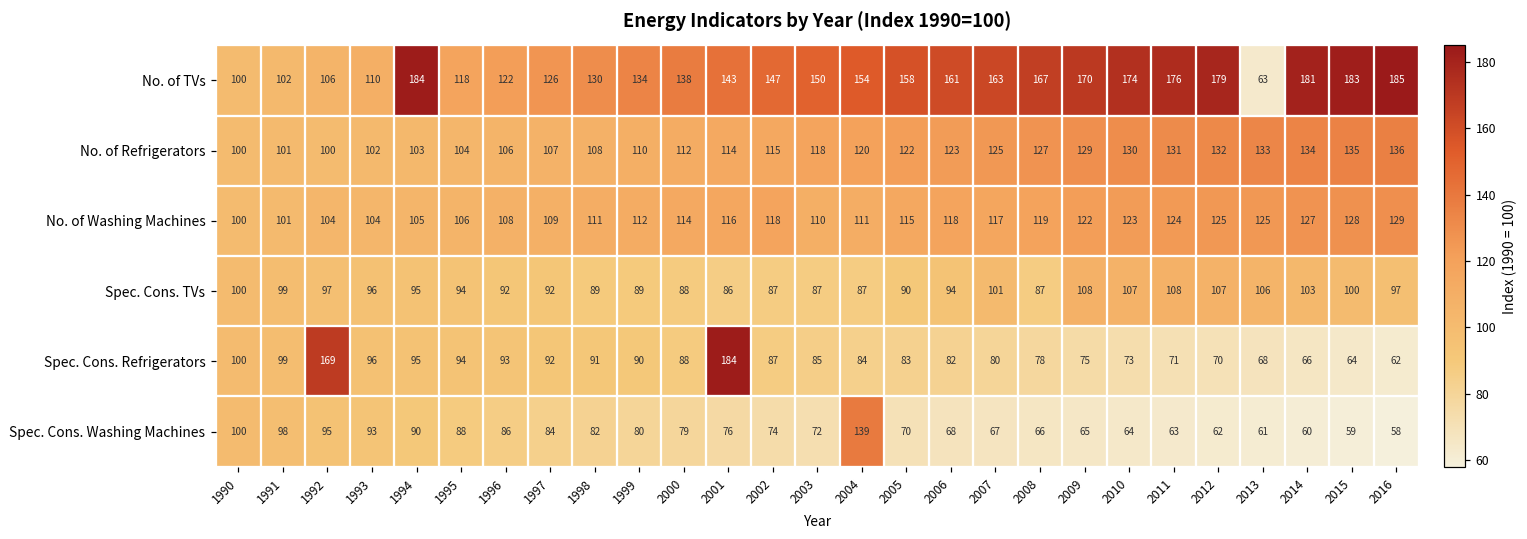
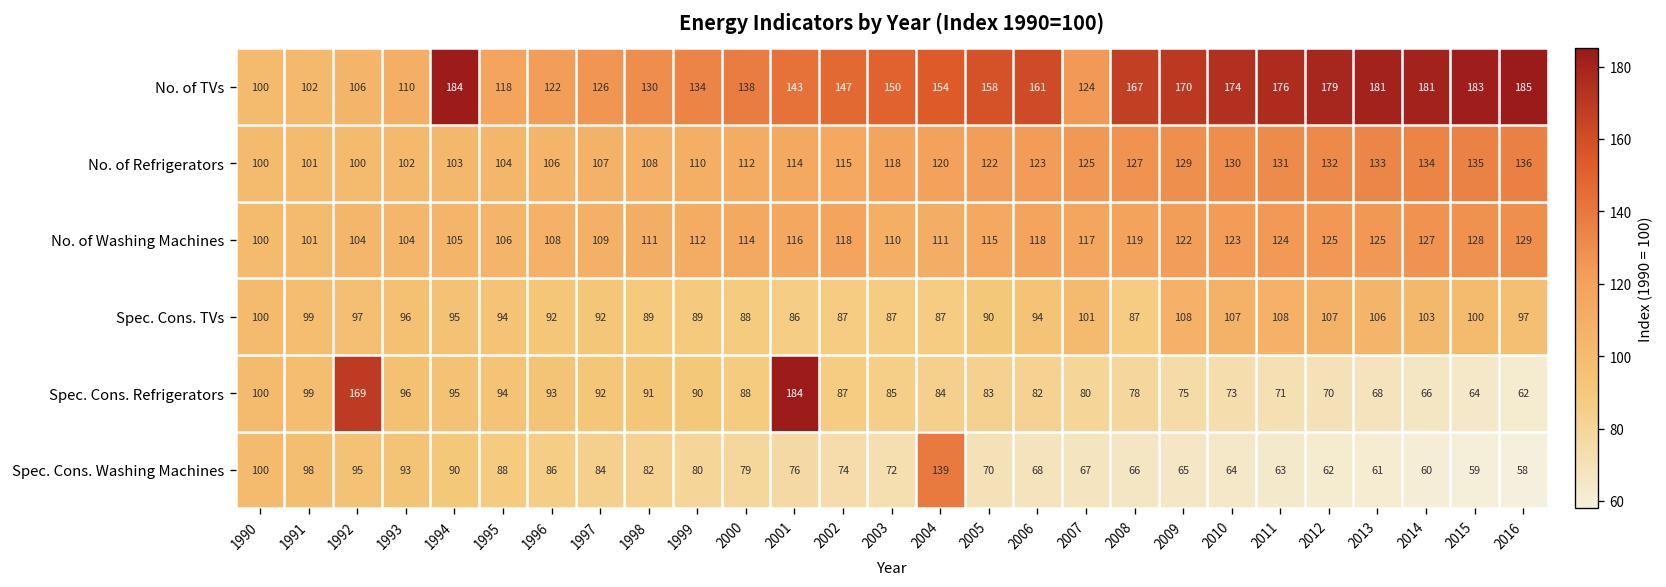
No. of TVs, 2007: 163 -> 124
No. of TVs, 2013: 63 -> 181
